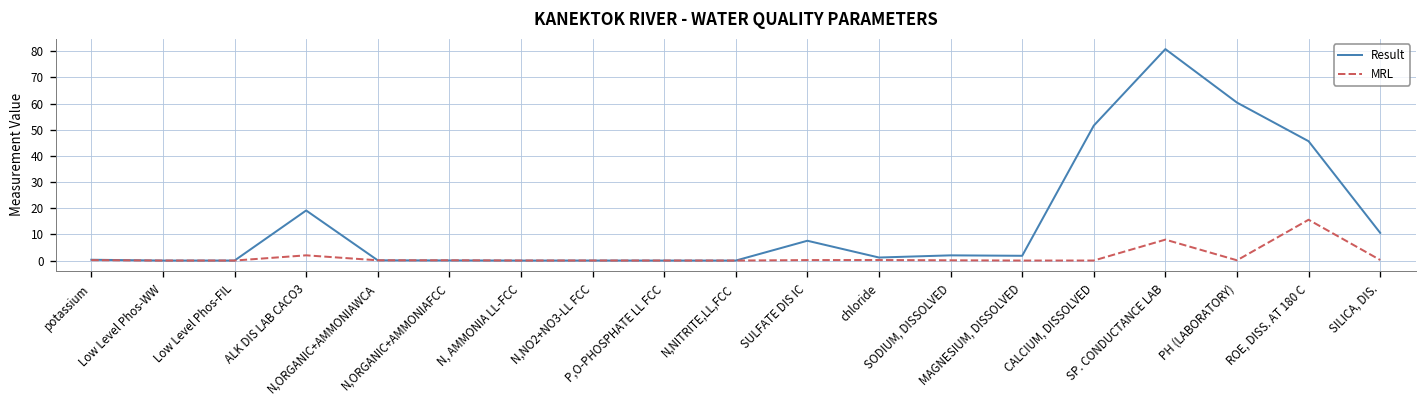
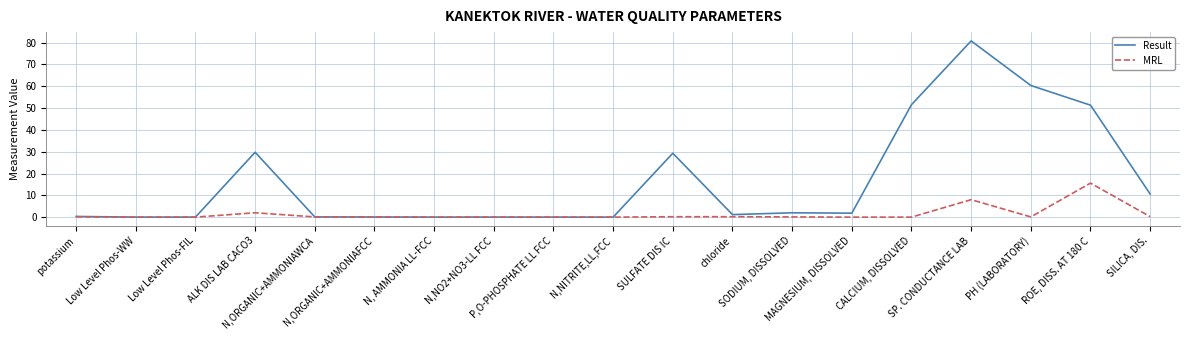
Result, ALK DIS LAB CACO3: 19 -> 30
Result, SULFATE DIS IC: 8 -> 29
Result, ROE, DISS. AT 180 C: 46 -> 51
